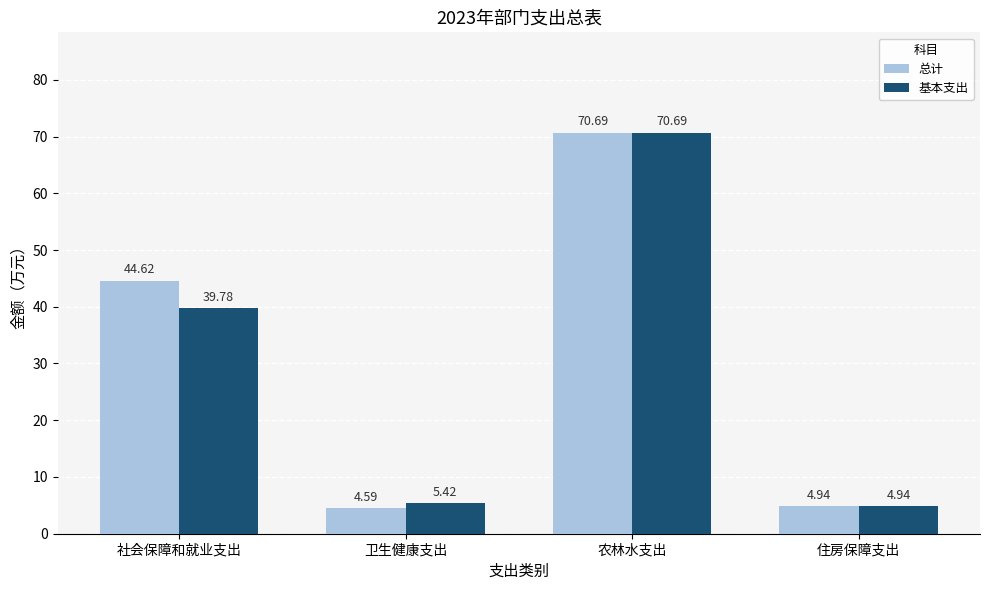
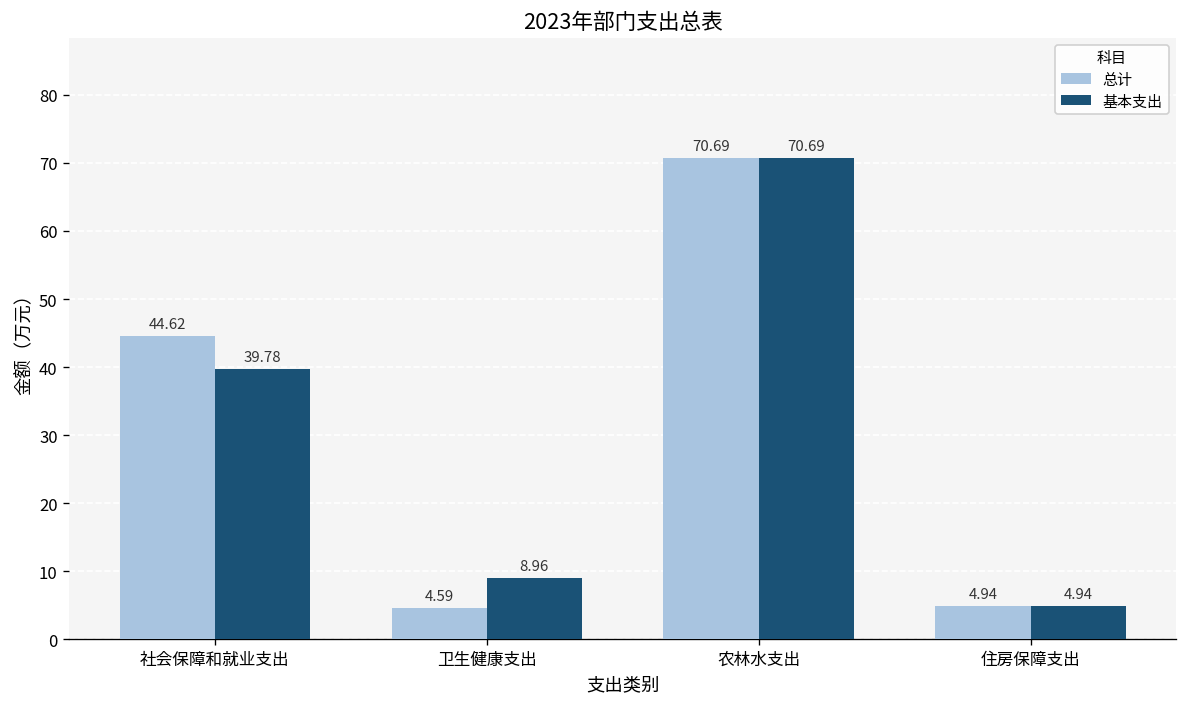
基本支出, 卫生健康支出: 5.42 -> 8.96
